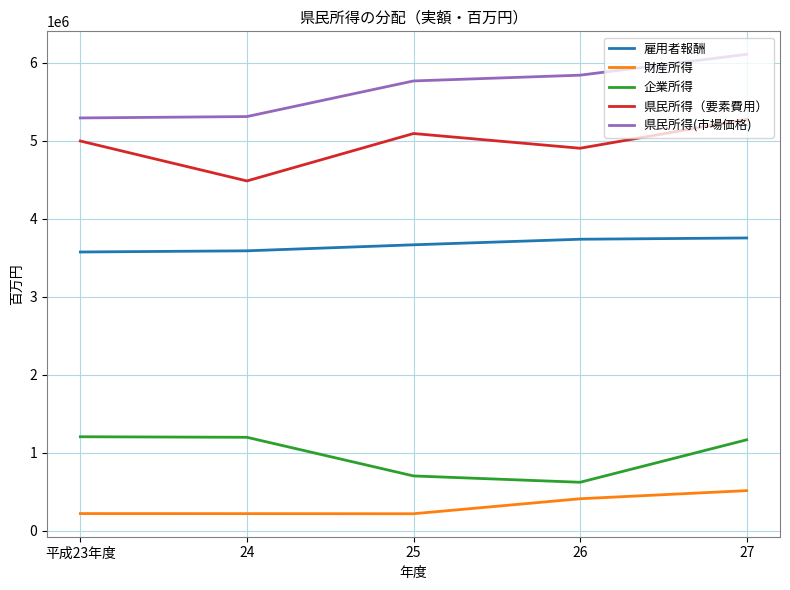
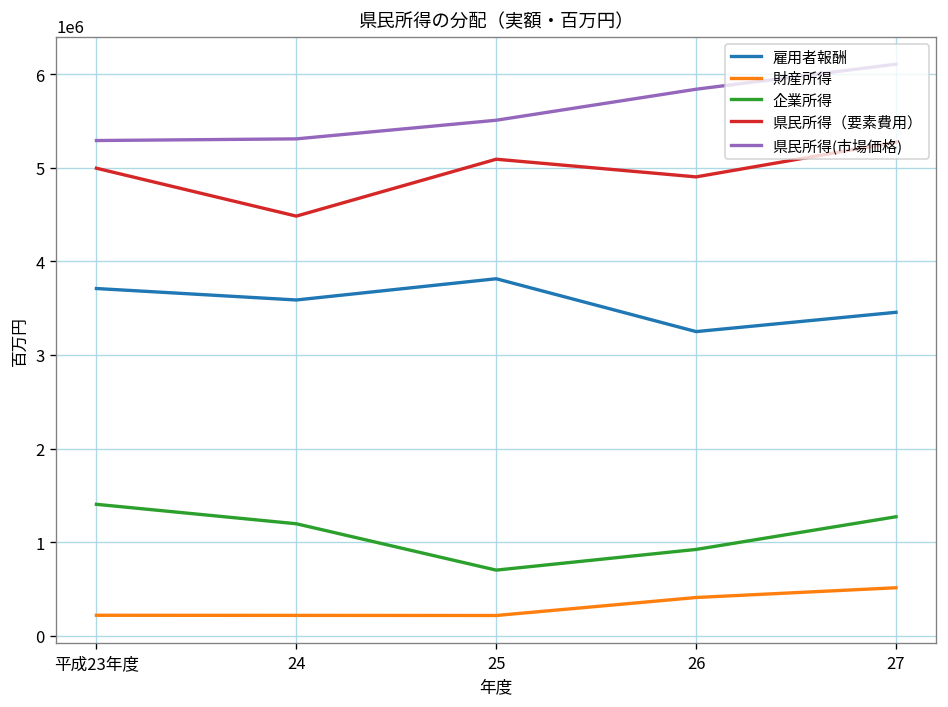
雇用者報酬, 平成23年度: 3600000 -> 3700000
企業所得, 平成23年度: 1200000 -> 1400000
雇用者報酬, 25: 3700000 -> 3800000
県民所得(市場価格), 25: 5800000 -> 5500000
雇用者報酬, 26: 3700000 -> 3200000
企業所得, 26: 600000 -> 900000
雇用者報酬, 27: 3800000 -> 3500000
企業所得, 27: 1200000 -> 1300000
